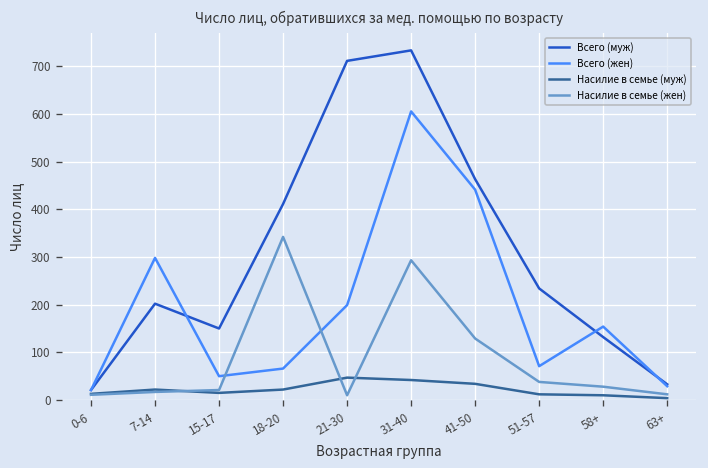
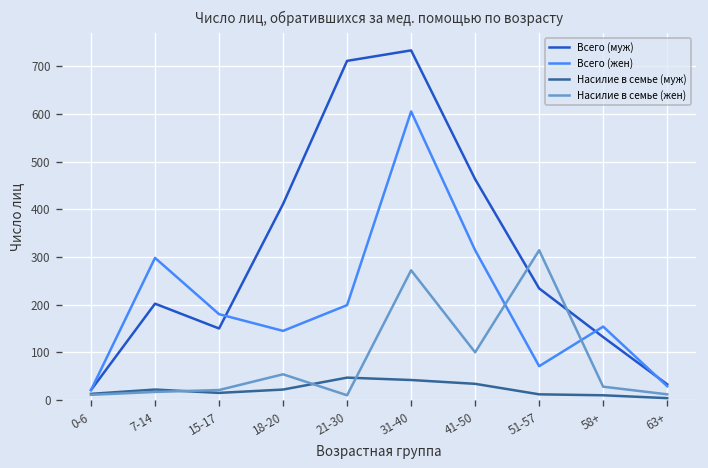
Всего (жен), 15-17: 50 -> 180
Всего (жен), 18-20: 70 -> 150
Насилие в семье (жен), 18-20: 340 -> 50
Насилие в семье (жен), 31-40: 290 -> 270
Всего (жен), 41-50: 440 -> 310
Насилие в семье (жен), 41-50: 130 -> 100
Насилие в семье (жен), 51-57: 40 -> 310
